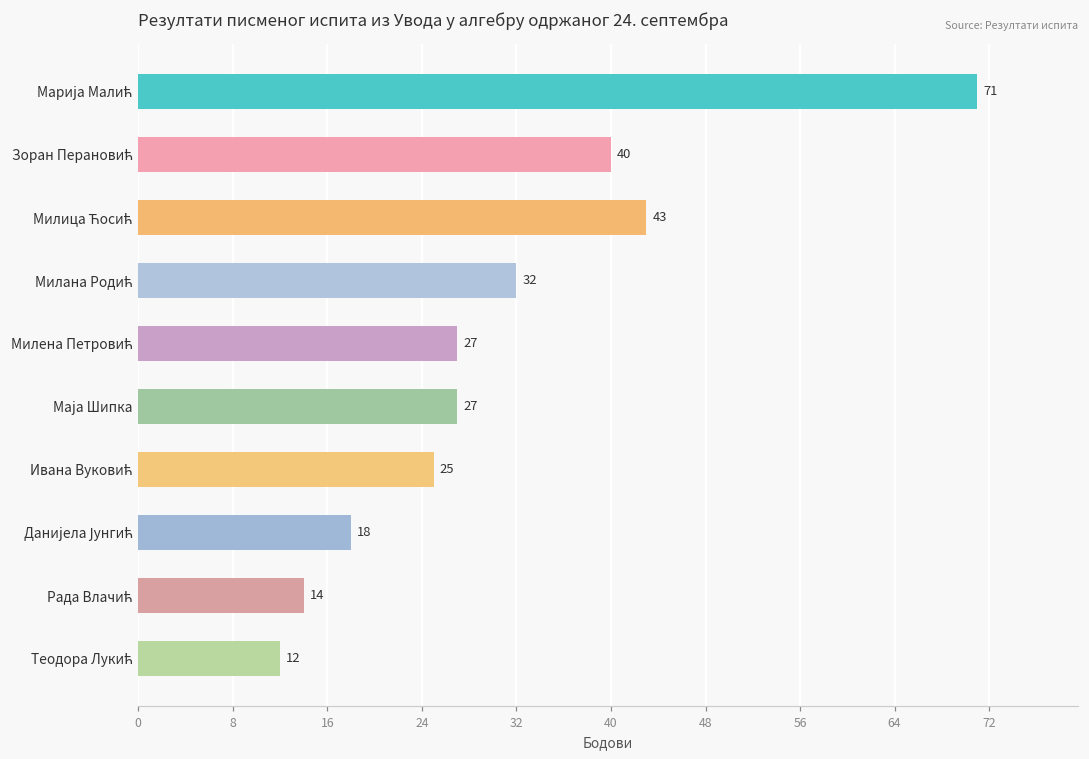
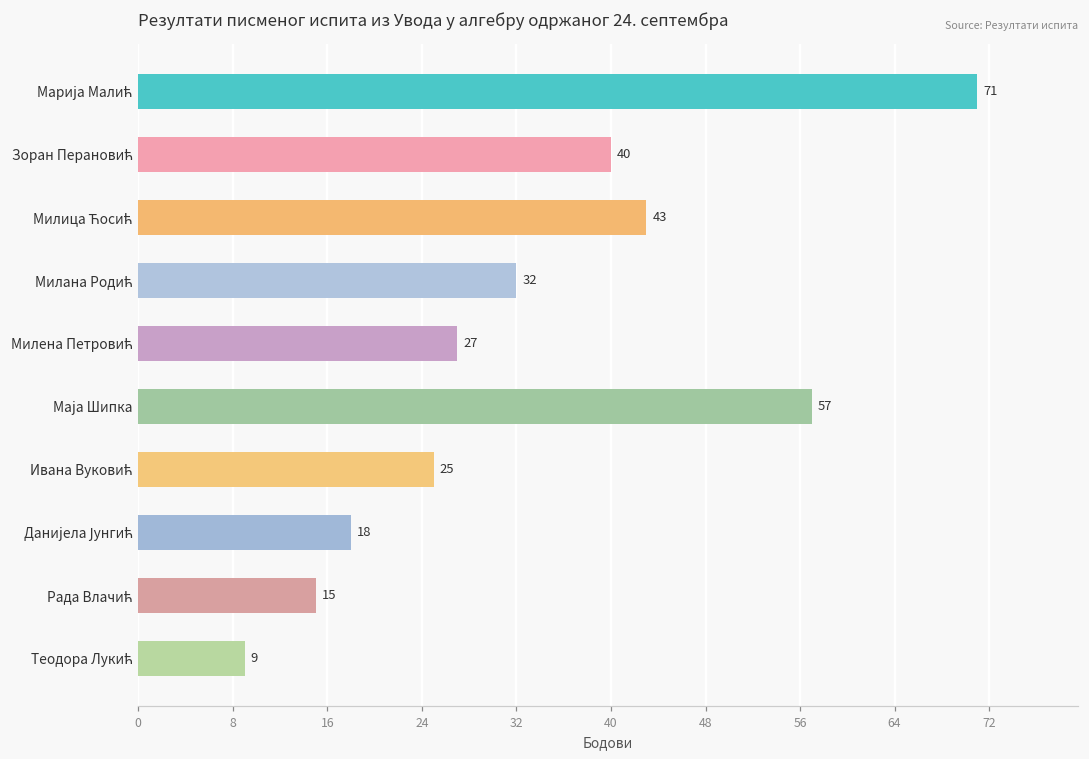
Маја Шипка: 27 -> 57
Рада Влачић: 14 -> 15
Теодора Лукић: 12 -> 9
